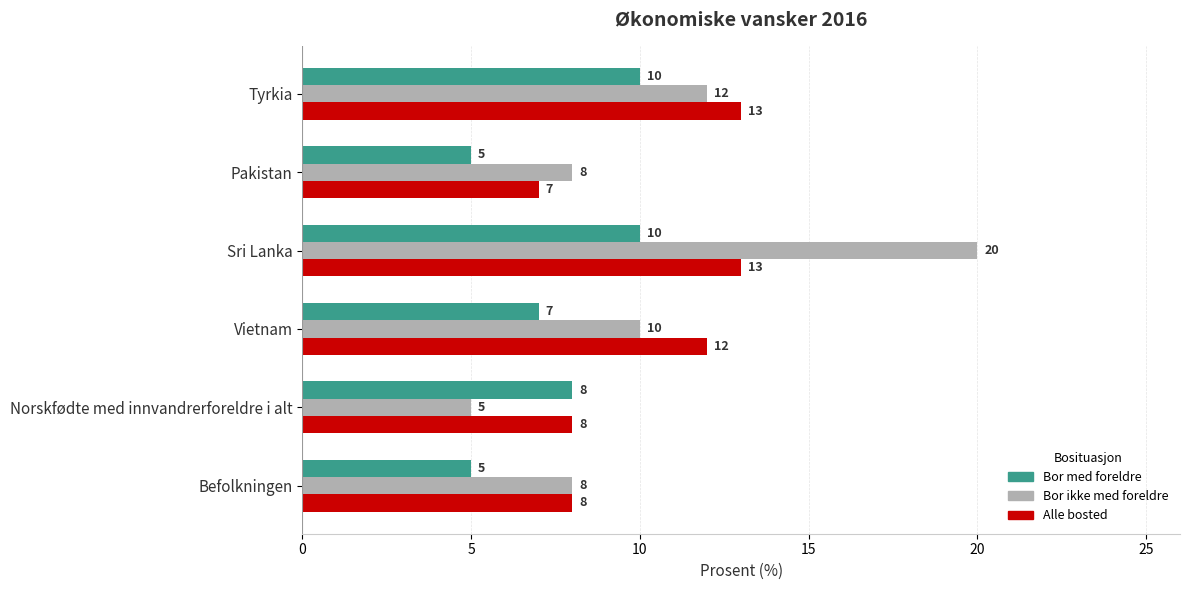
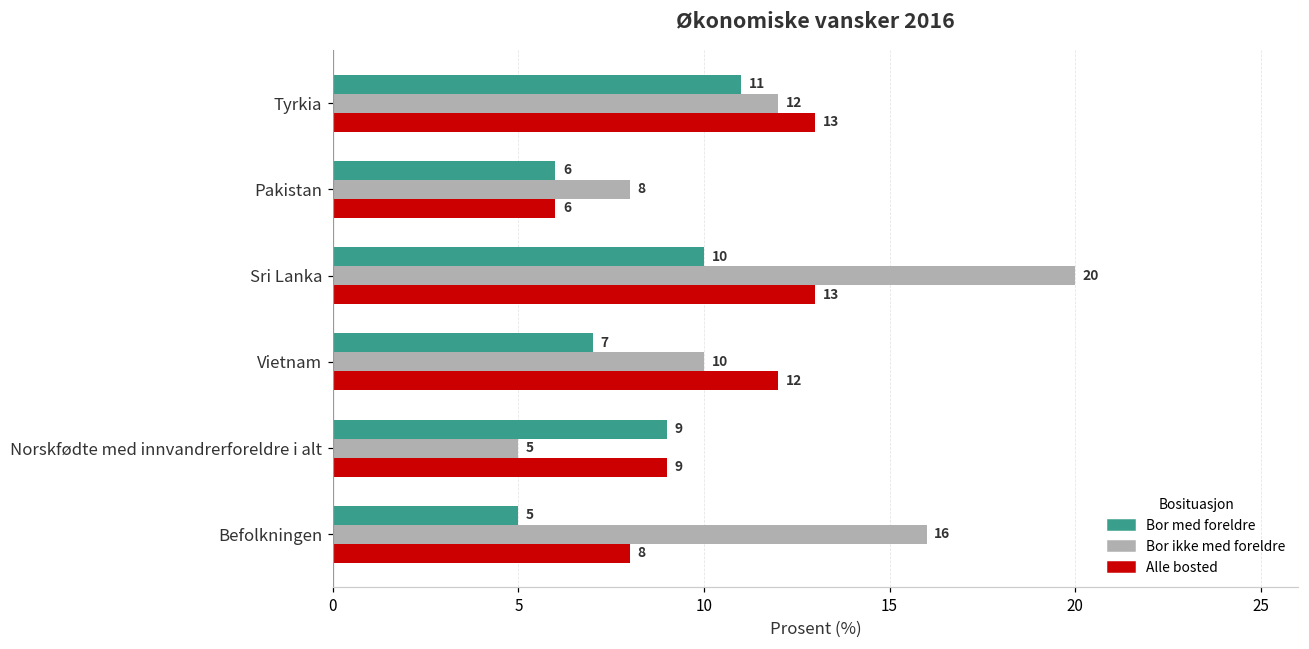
Bor med foreldre, Tyrkia: 10 -> 11
Bor med foreldre, Pakistan: 5 -> 6
Alle bosted, Pakistan: 7 -> 6
Bor med foreldre, Norskfødte med innvandrerforeldre i alt: 8 -> 9
Alle bosted, Norskfødte med innvandrerforeldre i alt: 8 -> 9
Bor ikke med foreldre, Befolkningen: 8 -> 16
